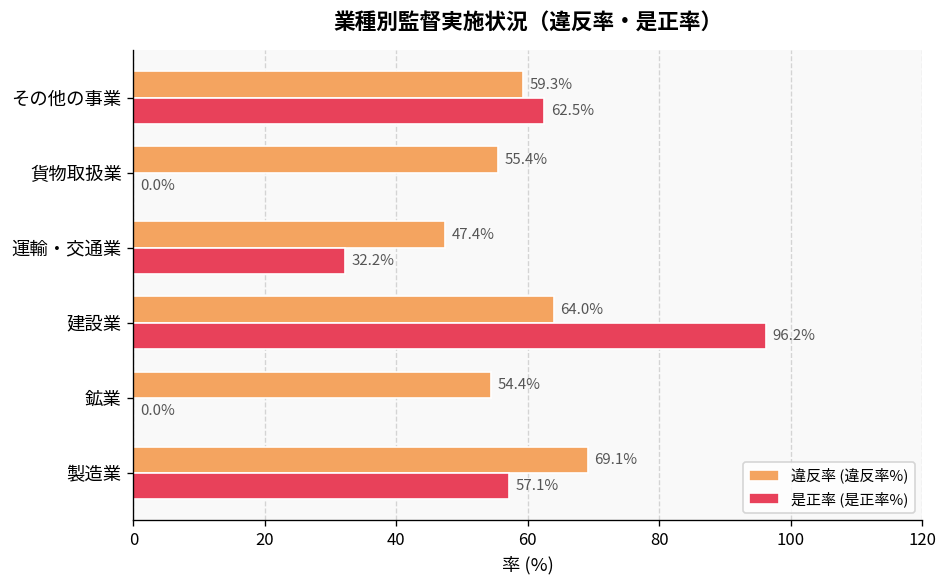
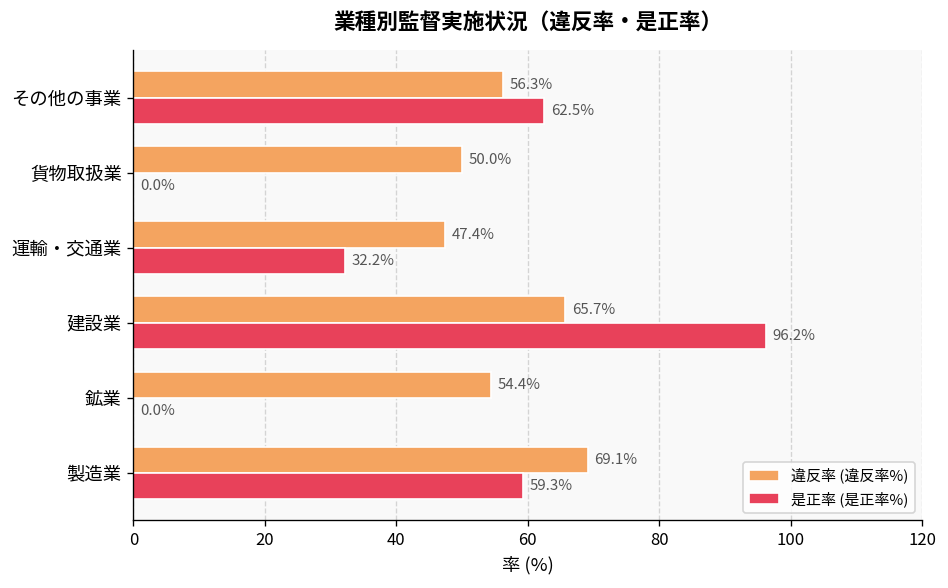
違反率 (違反率%), その他の事業: 59.3% -> 56.3%
違反率 (違反率%), 貨物取扱業: 55.4% -> 50.0%
違反率 (違反率%), 建設業: 64.0% -> 65.7%
是正率 (是正率%), 製造業: 57.1% -> 59.3%
